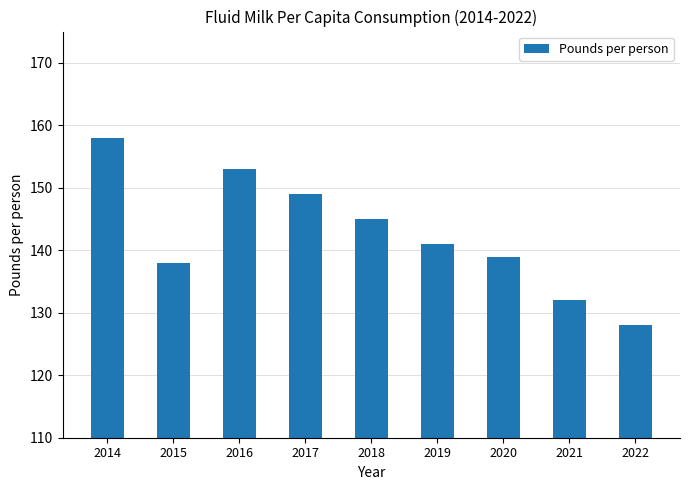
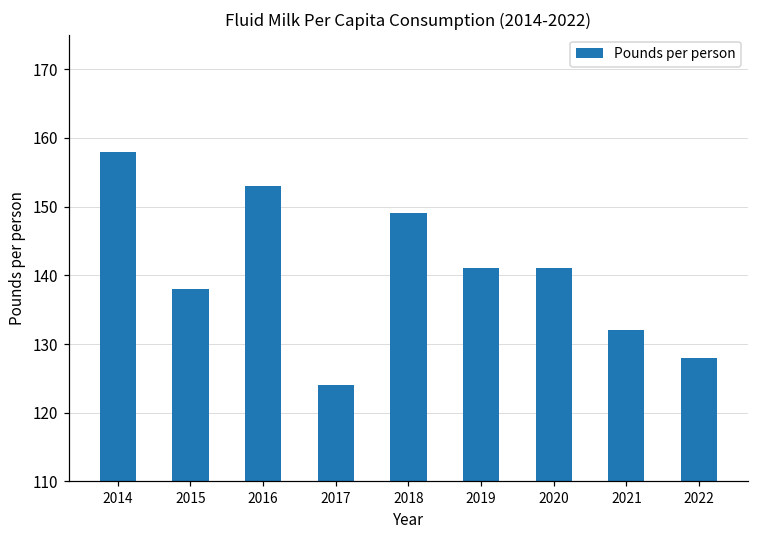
2017: 149 -> 124
2018: 145 -> 149
2020: 139 -> 141
